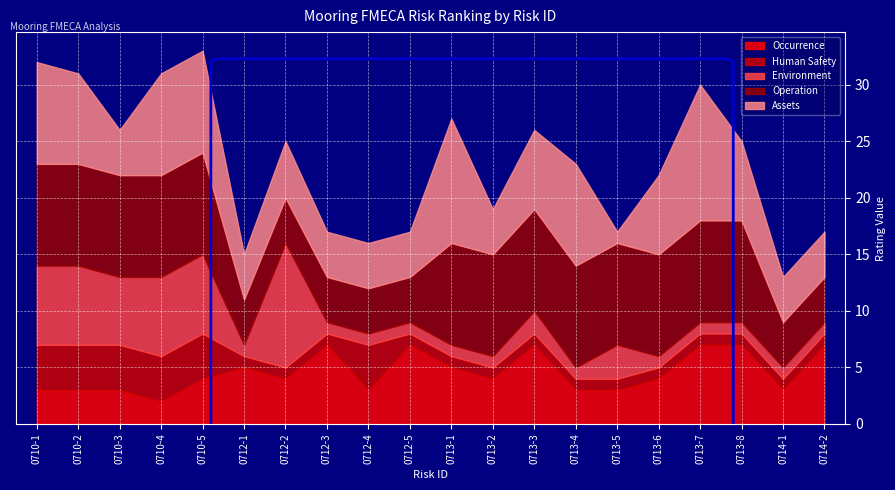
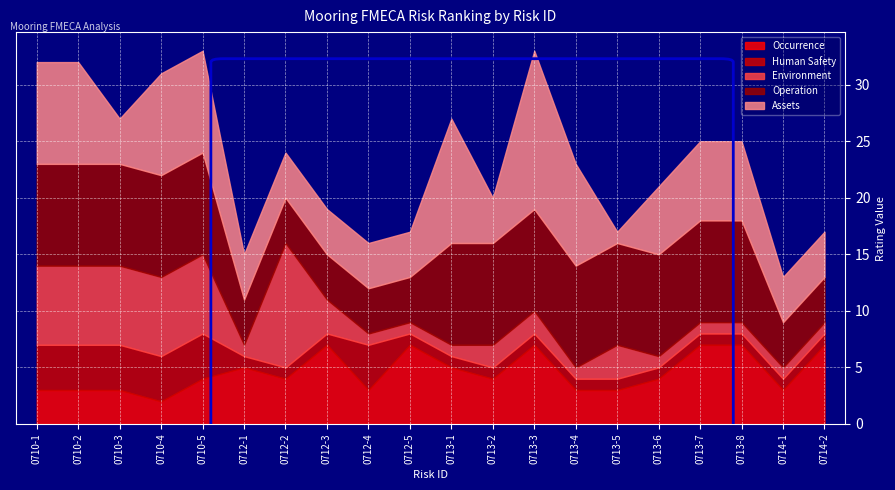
Assets, 0710-2: 8 -> 9
Environment, 0710-3: 6 -> 7
Assets, 0712-2: 5 -> 4
Environment, 0712-3: 1 -> 3
Environment, 0713-2: 1 -> 2
Assets, 0713-3: 7 -> 14
Assets, 0713-6: 7 -> 6
Assets, 0713-7: 12 -> 7
